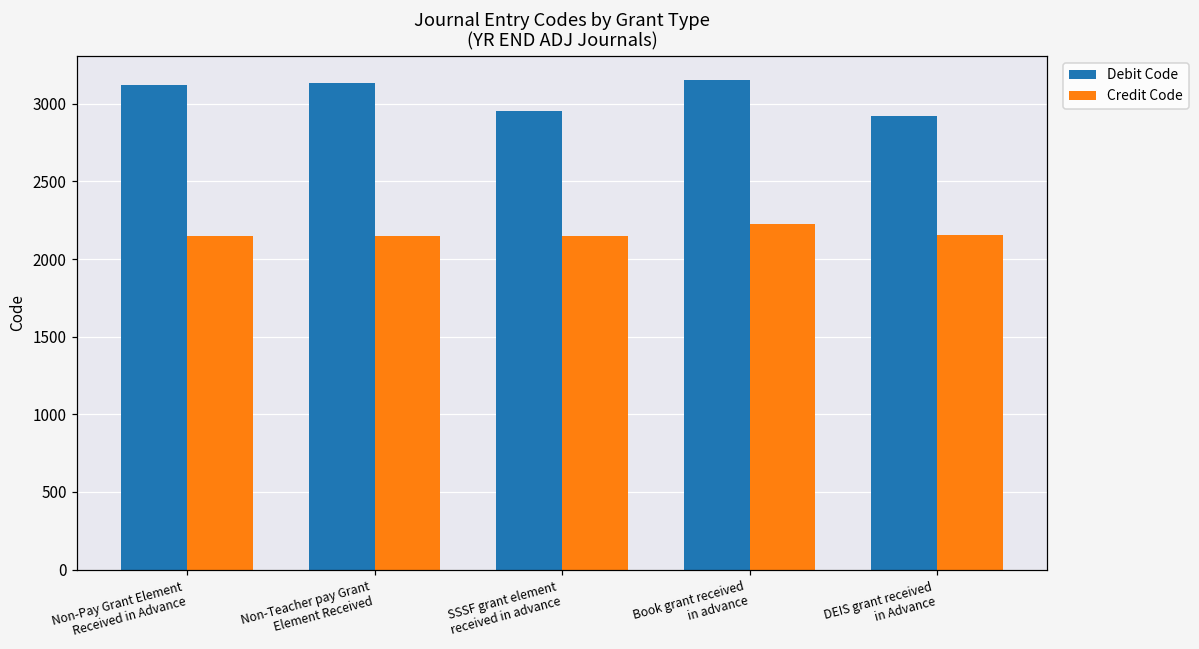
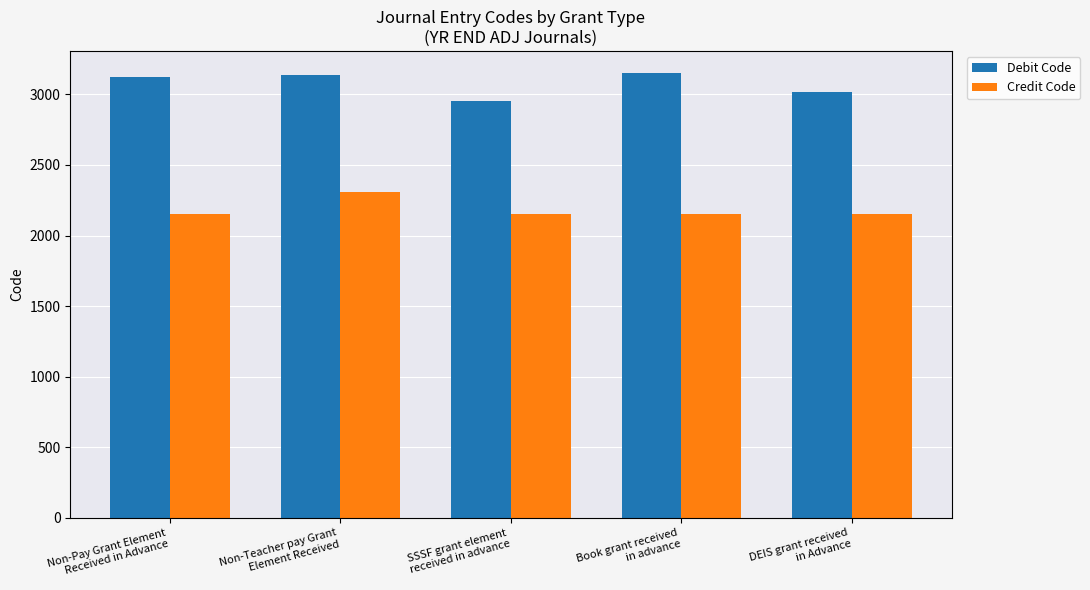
Credit Code, Non-Teacher pay Grant Element Received: 2150 -> 2310
Credit Code, Book grant received in advance: 2230 -> 2150
Debit Code, DEIS grant received in Advance: 2920 -> 3020
